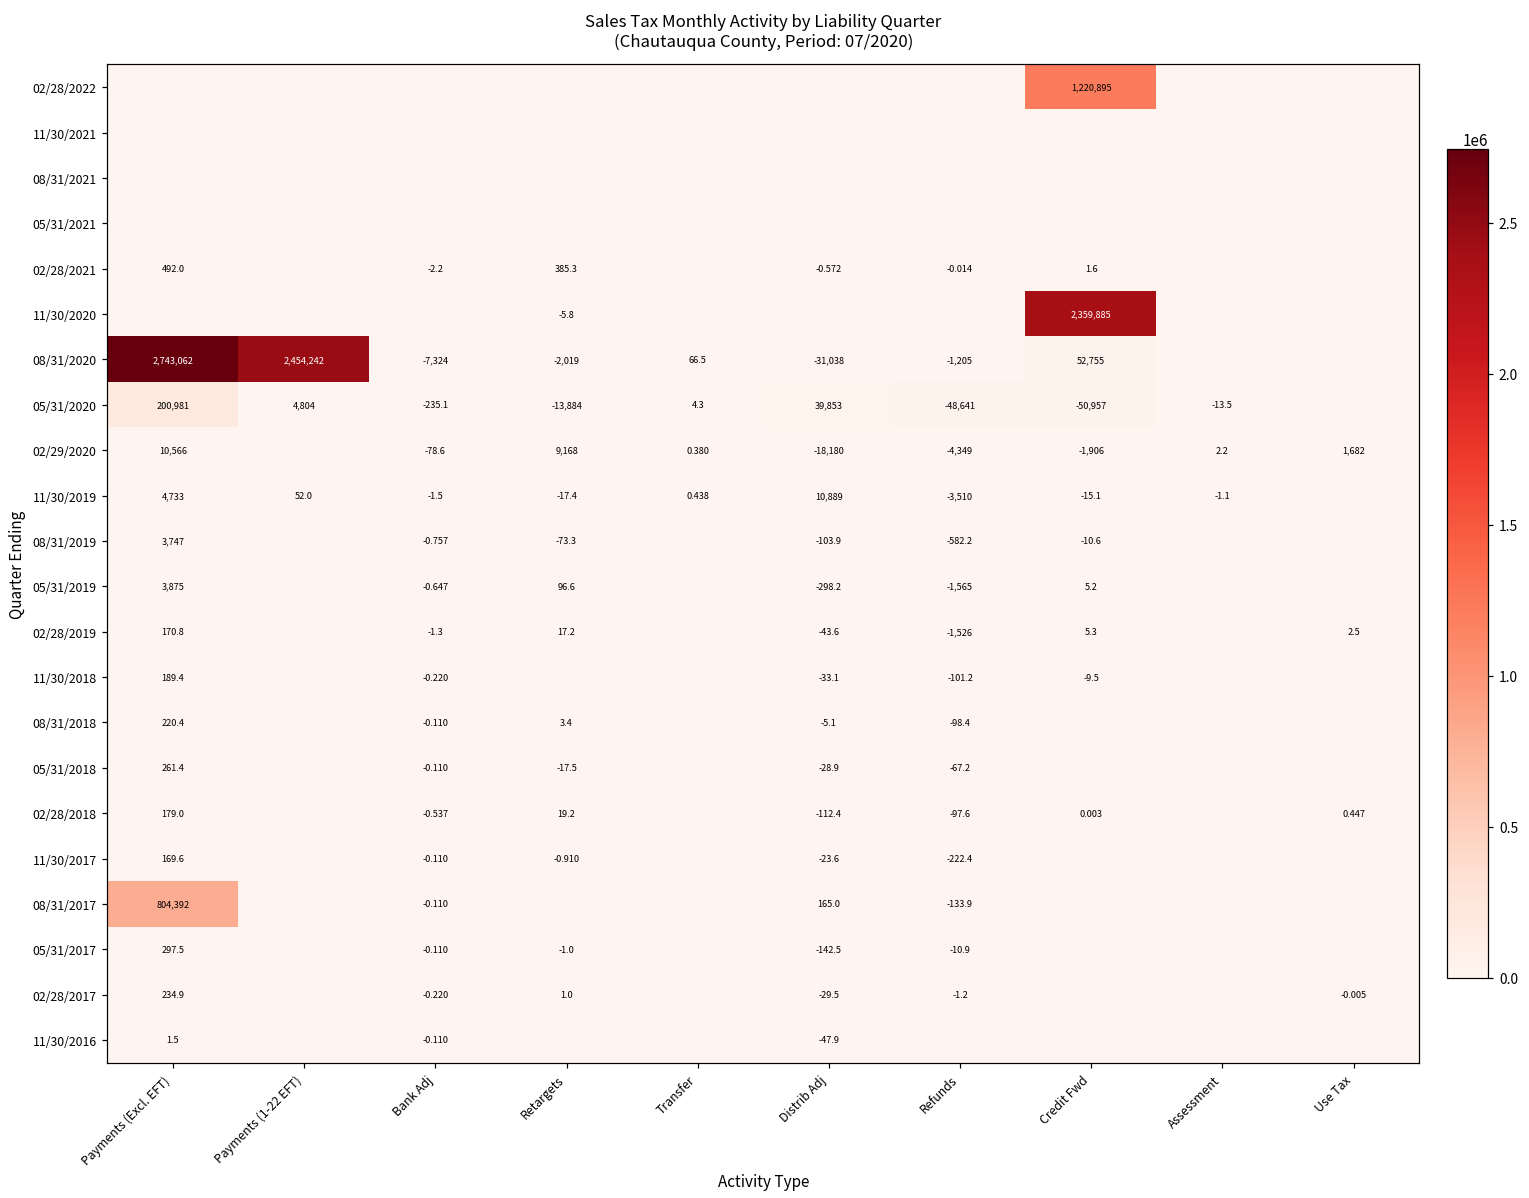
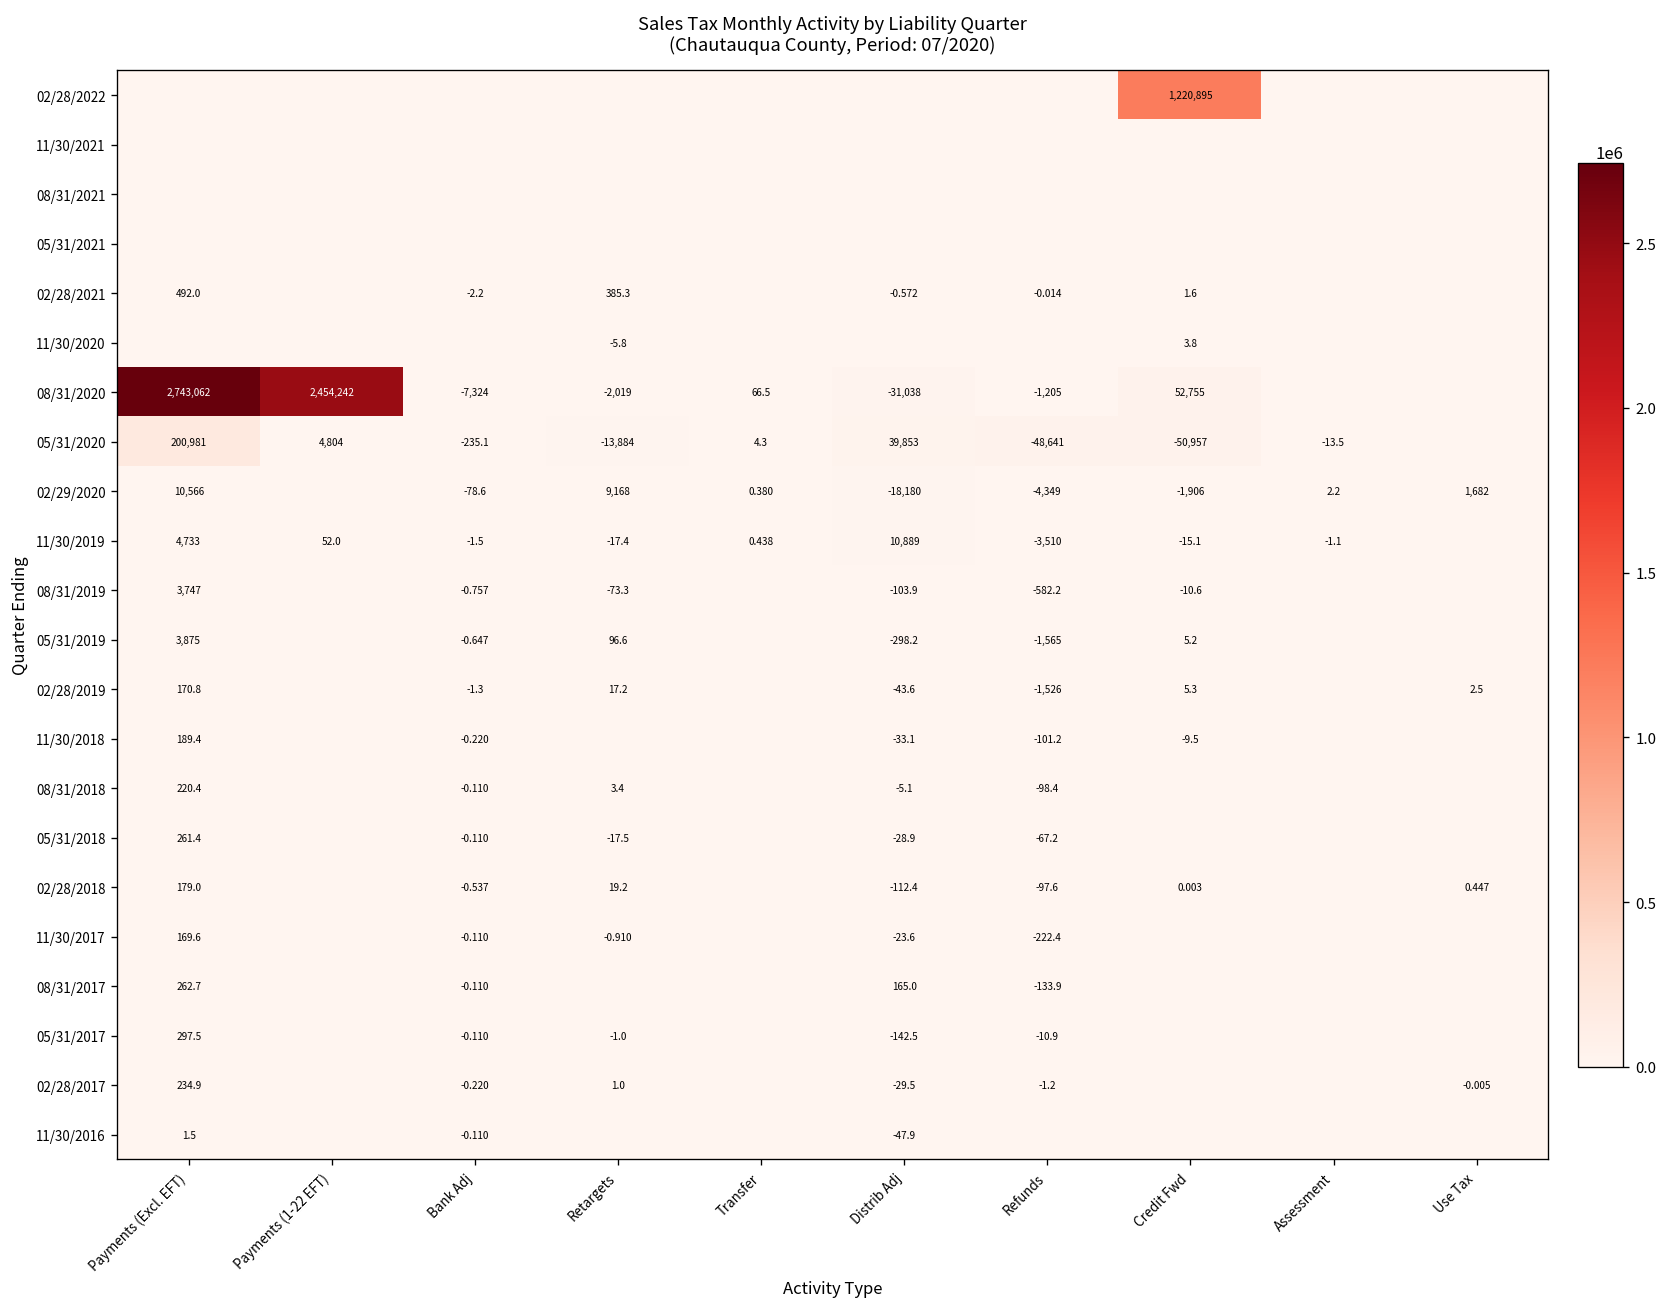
11/30/2020, Credit Fwd: 2,359,885 -> 3.8
08/31/2017, Payments (Excl. EFT): 804,392 -> 262.7
